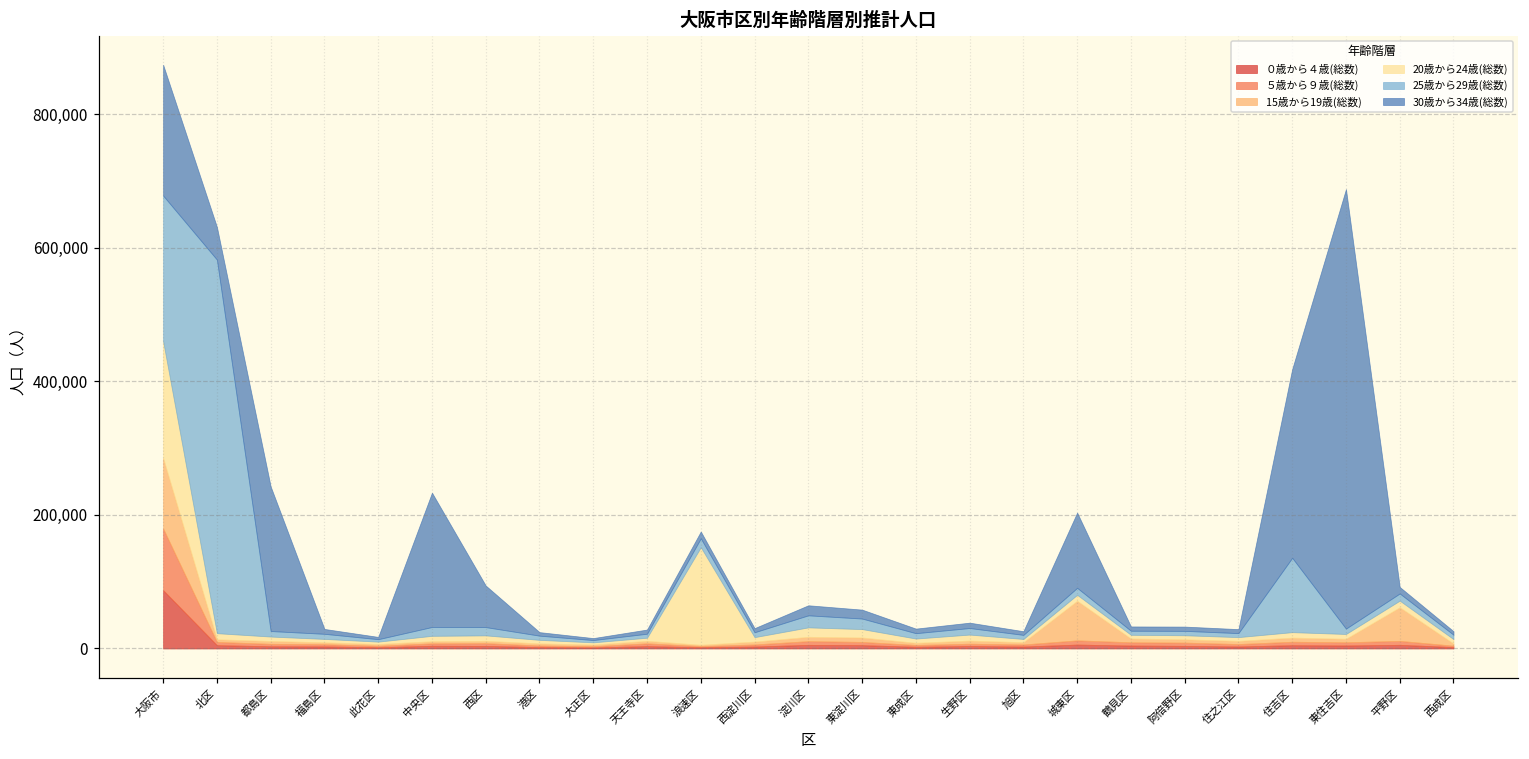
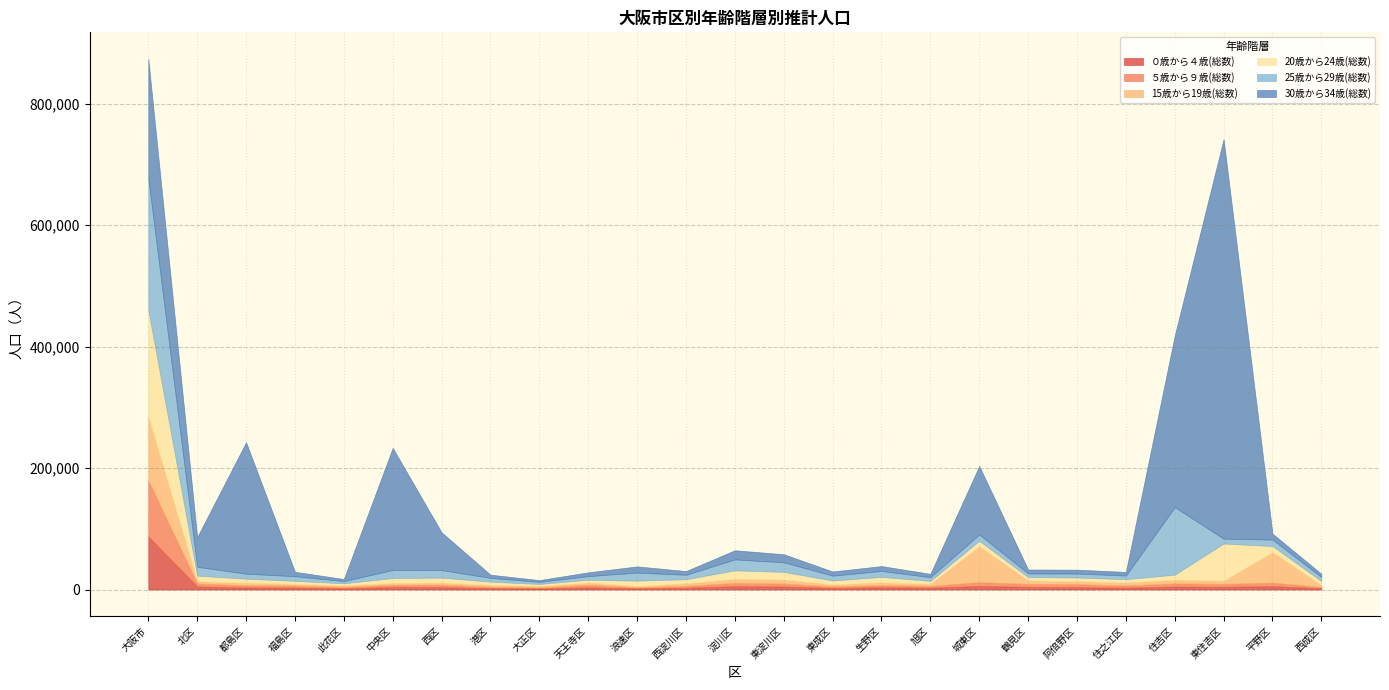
25歳から29歳(総数), 北区: 560,000 -> 10,000
20歳から24歳(総数), 浪速区: 150,000 -> 10,000
20歳から24歳(総数), 東住吉区: 10,000 -> 60,000
